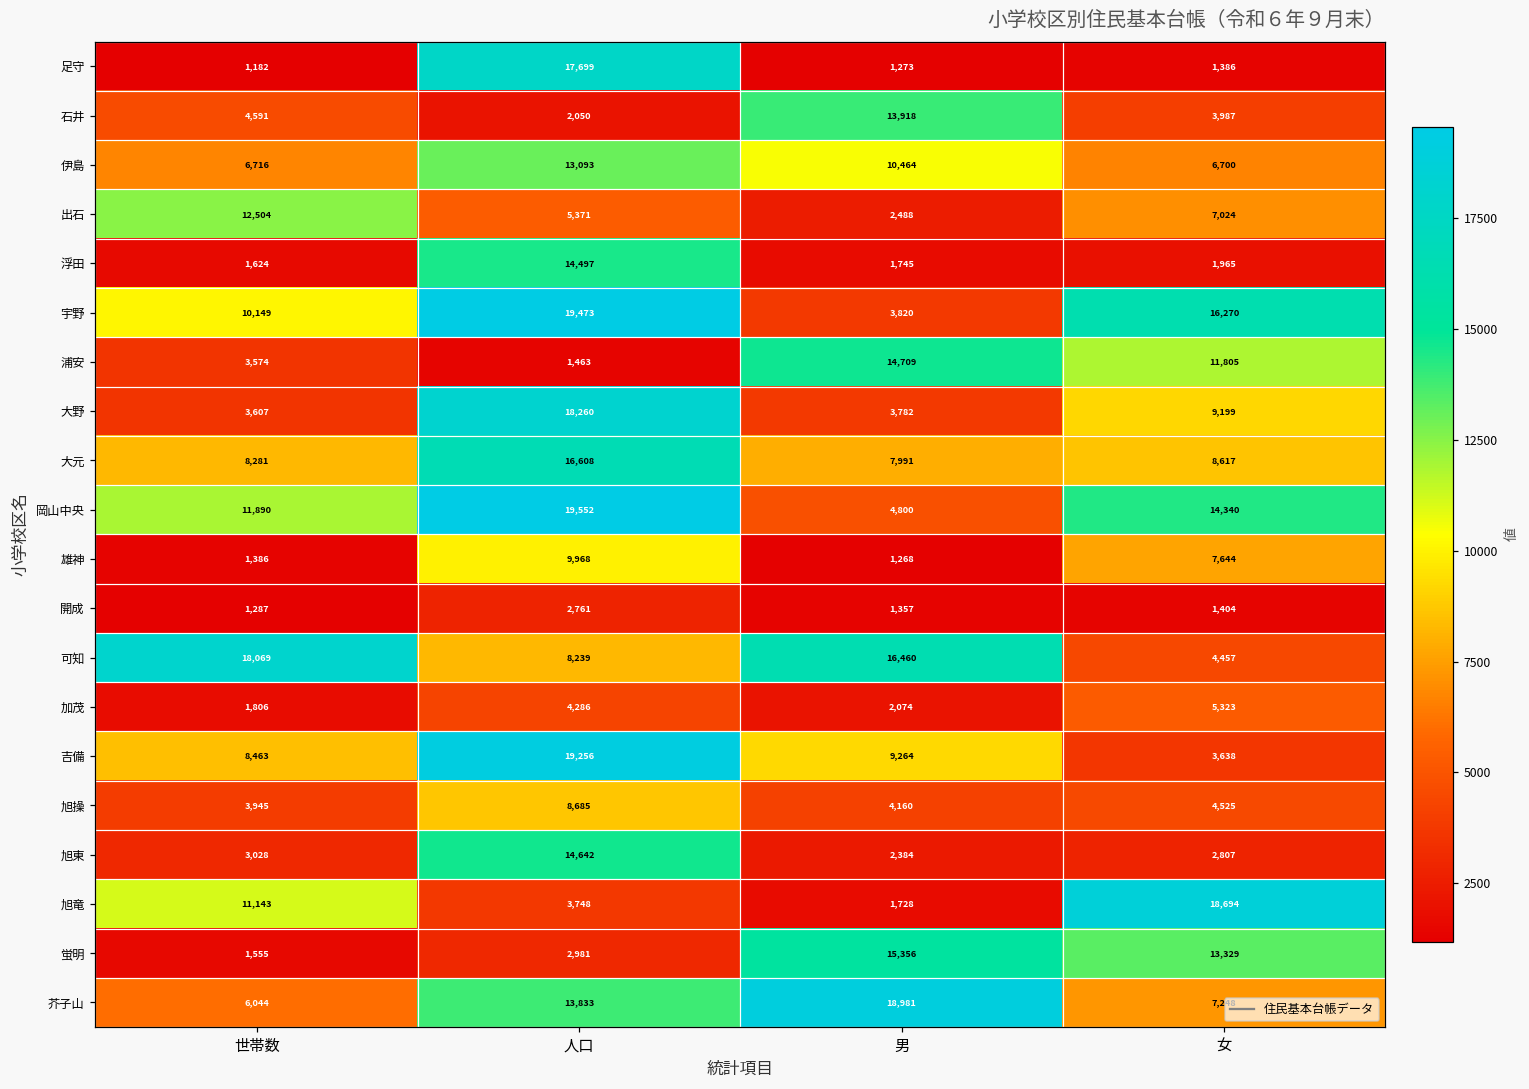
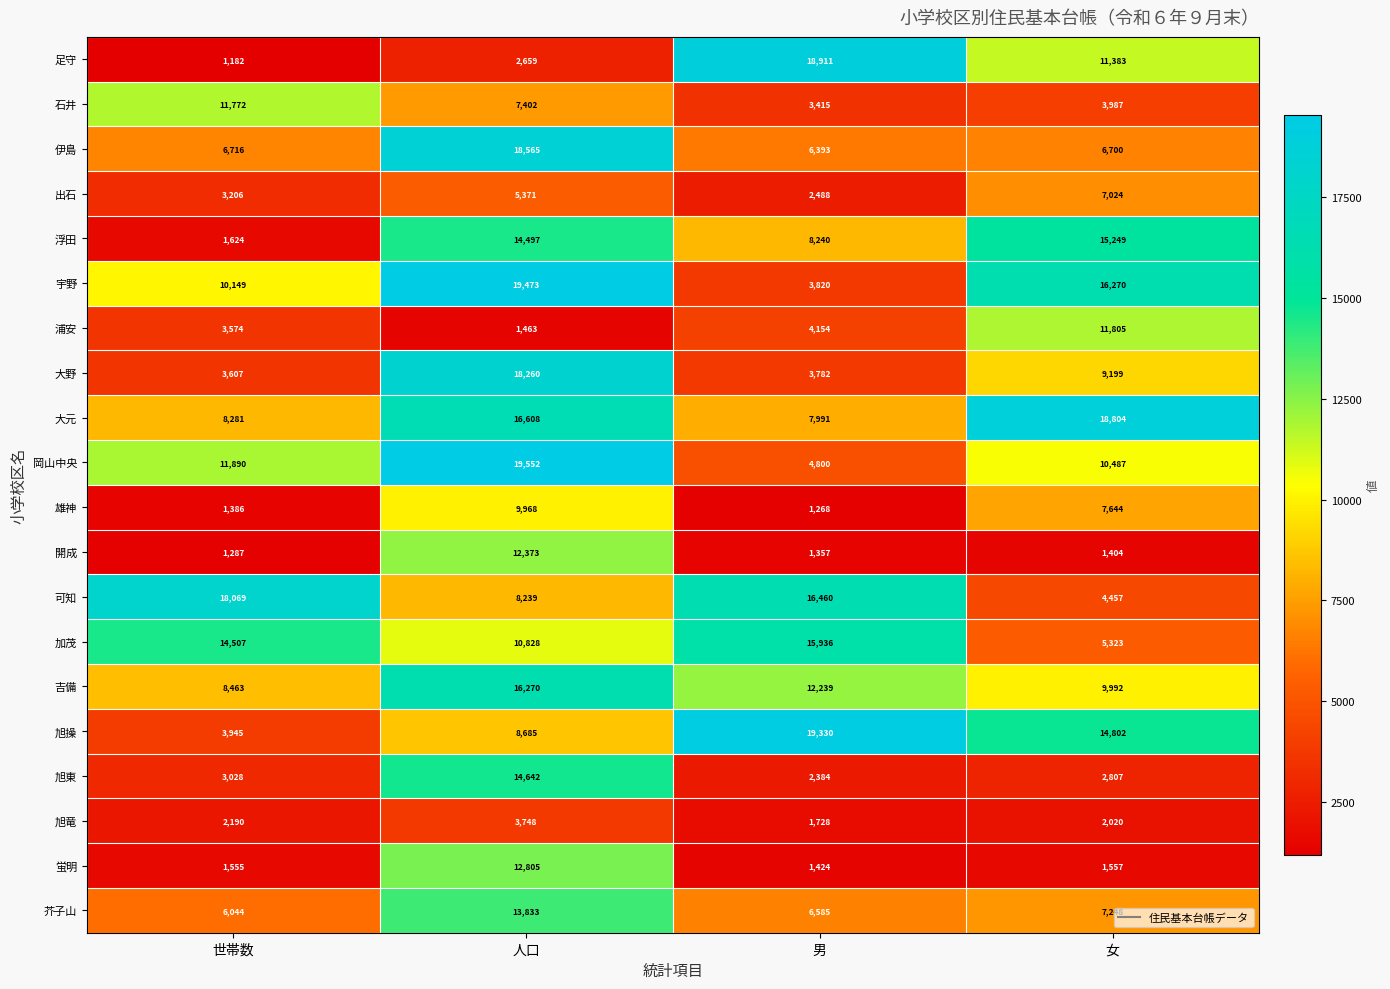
足守, 人口: 17,699 -> 2,659
足守, 男: 1,273 -> 18,911
足守, 女: 1,386 -> 11,383
石井, 世帯数: 4,591 -> 11,772
石井, 人口: 2,050 -> 7,402
石井, 男: 13,918 -> 3,415
伊島, 人口: 13,093 -> 18,565
伊島, 男: 10,464 -> 6,393
出石, 世帯数: 12,504 -> 3,206
浮田, 男: 1,745 -> 8,240
浮田, 女: 1,965 -> 15,249
浦安, 男: 14,709 -> 4,154
大元, 女: 8,617 -> 18,804
岡山中央, 女: 14,340 -> 10,487
開成, 人口: 2,761 -> 12,373
加茂, 世帯数: 1,806 -> 14,507
加茂, 人口: 4,286 -> 10,828
加茂, 男: 2,074 -> 15,936
吉備, 人口: 19,256 -> 16,270
吉備, 男: 9,264 -> 12,239
吉備, 女: 3,638 -> 9,992
旭操, 男: 4,160 -> 19,330
旭操, 女: 4,525 -> 14,802
旭竜, 世帯数: 11,143 -> 2,190
旭竜, 女: 18,694 -> 2,020
蛍明, 人口: 2,981 -> 12,805
蛍明, 男: 15,356 -> 1,424
蛍明, 女: 13,329 -> 1,557
芥子山, 男: 18,981 -> 6,585
